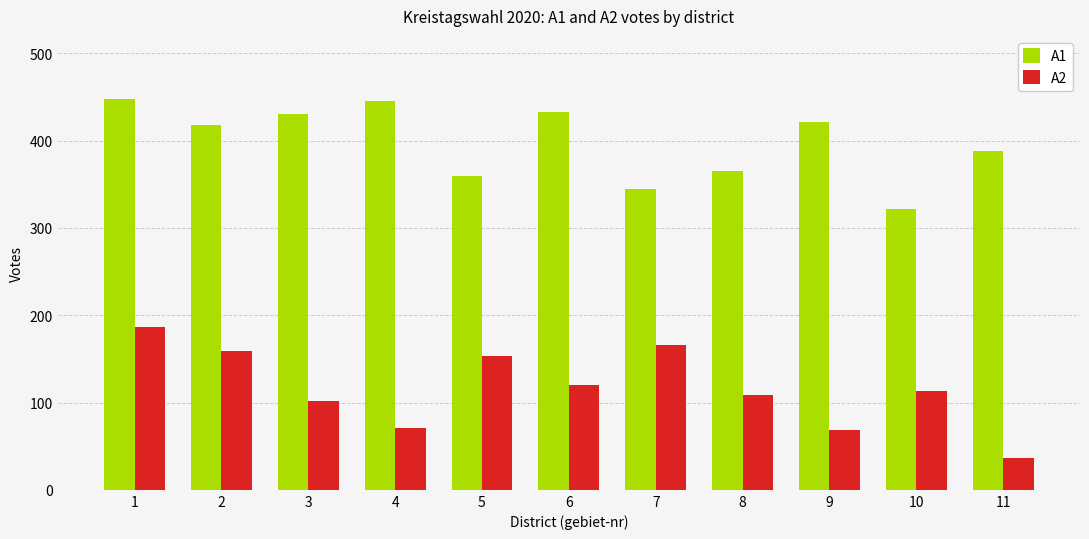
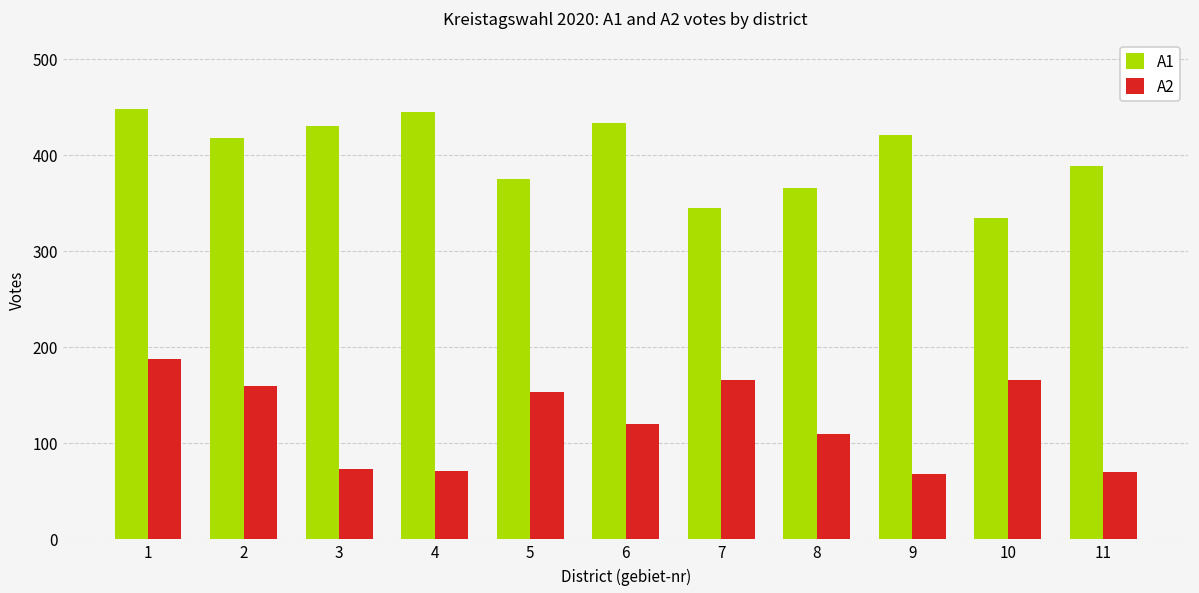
A2, 3: 100 -> 70
A1, 5: 360 -> 380
A1, 10: 320 -> 330
A2, 10: 110 -> 170
A2, 11: 40 -> 70
